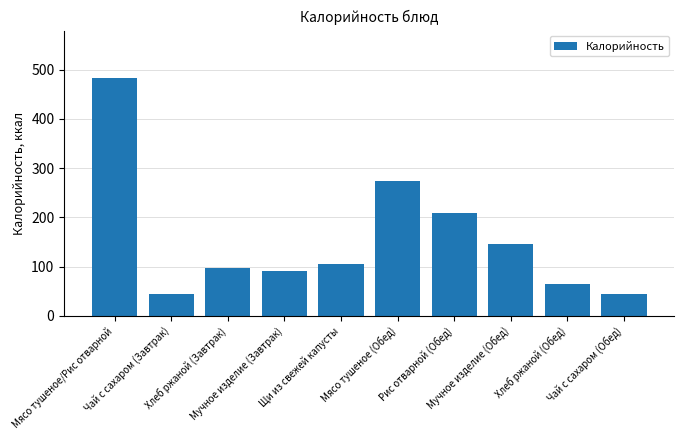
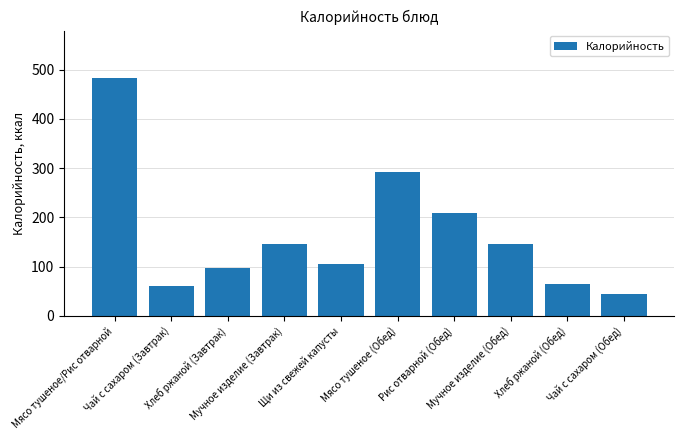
Чай с сахаром (Завтрак): 40 -> 60
Мучное изделие (Завтрак): 90 -> 150
Мясо тушеное (Обед): 270 -> 290
